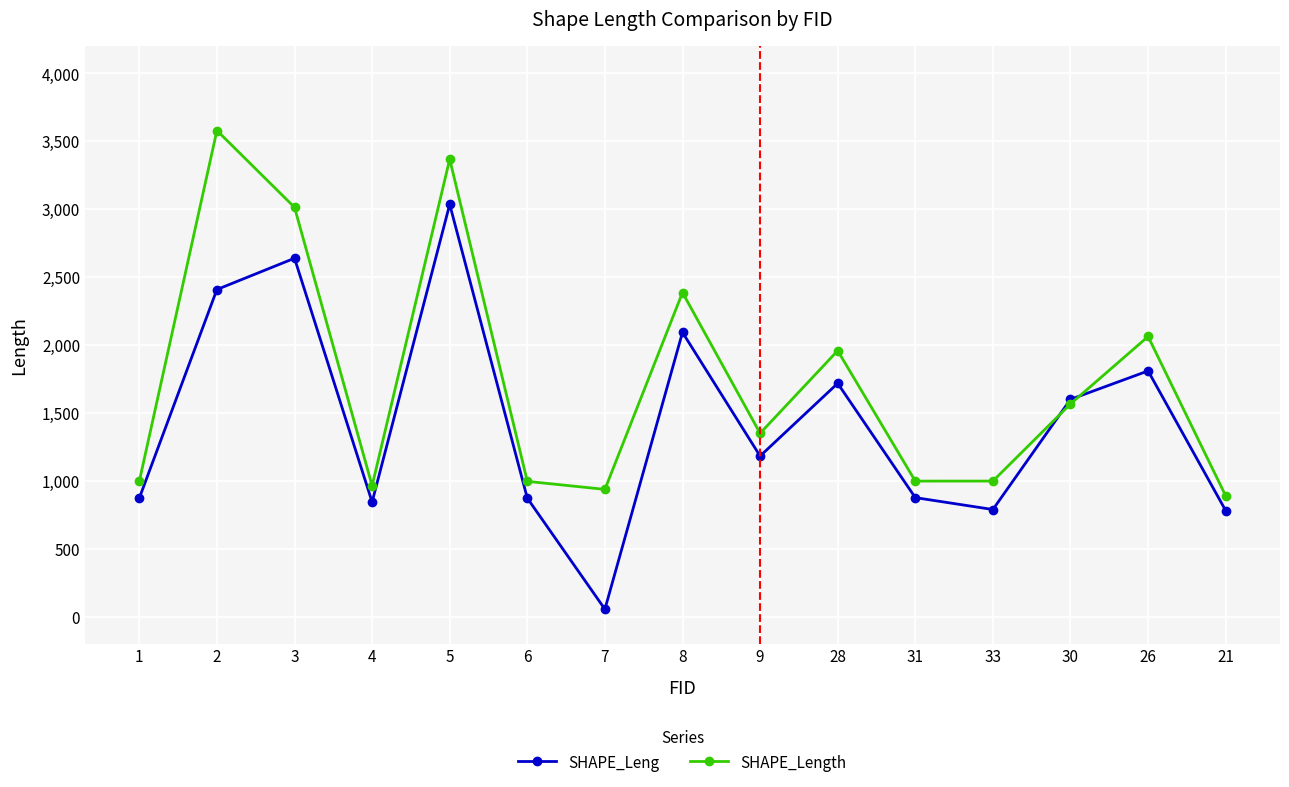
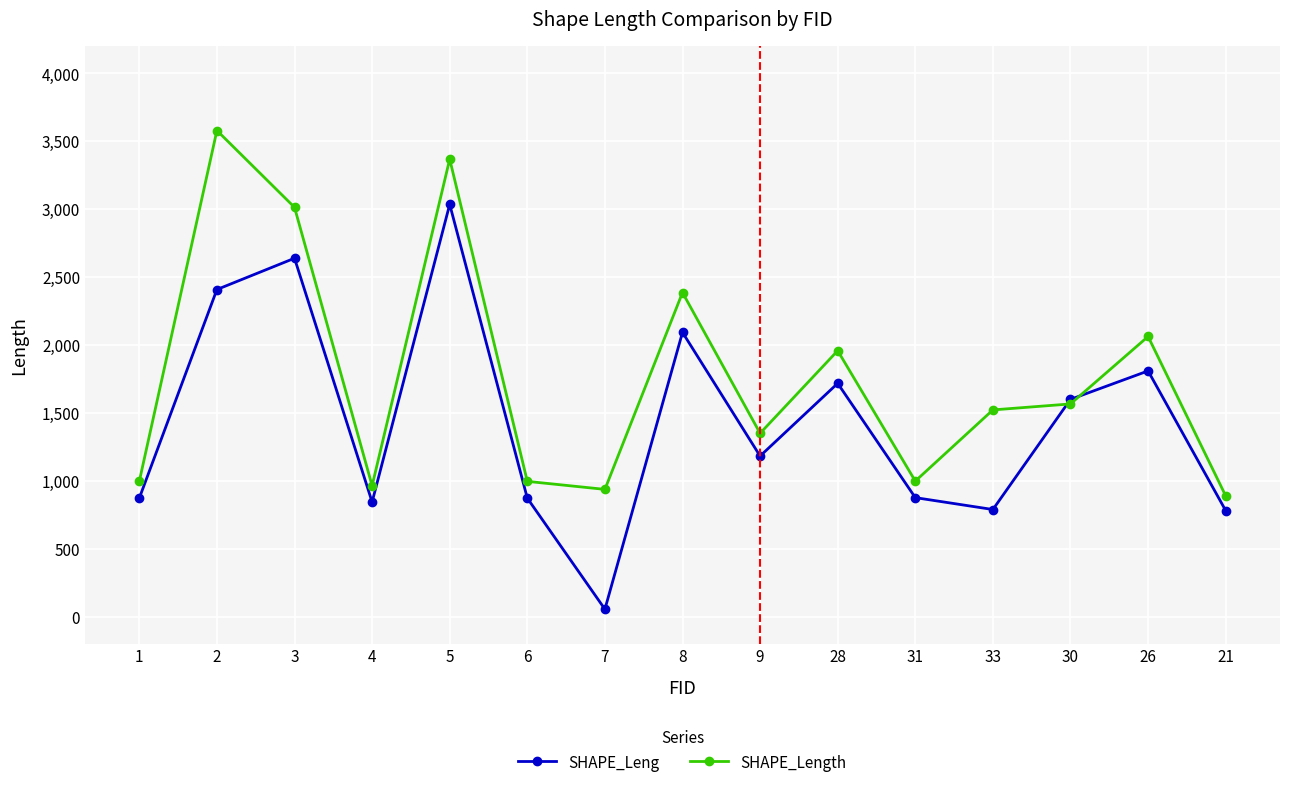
SHAPE_Length, 33: 1,000 -> 1,520
